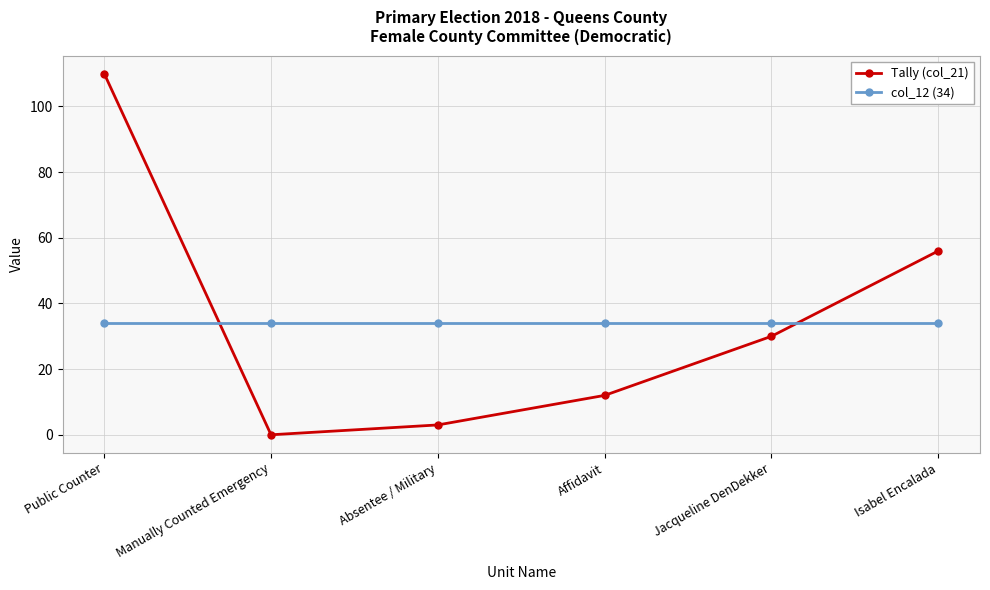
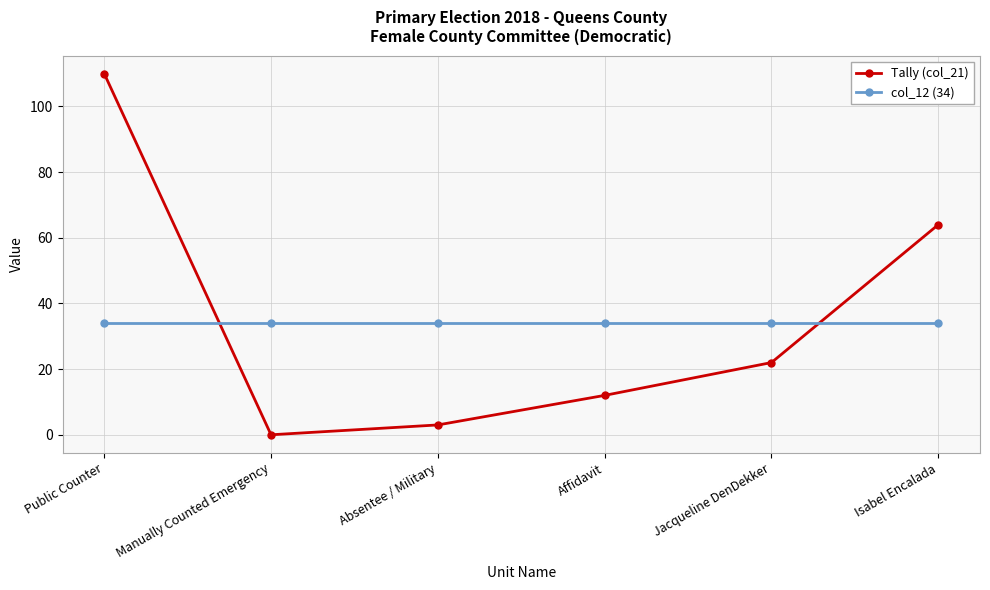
Tally (col_21), Jacqueline DenDekker: 30 -> 22
Tally (col_21), Isabel Encalada: 56 -> 64
